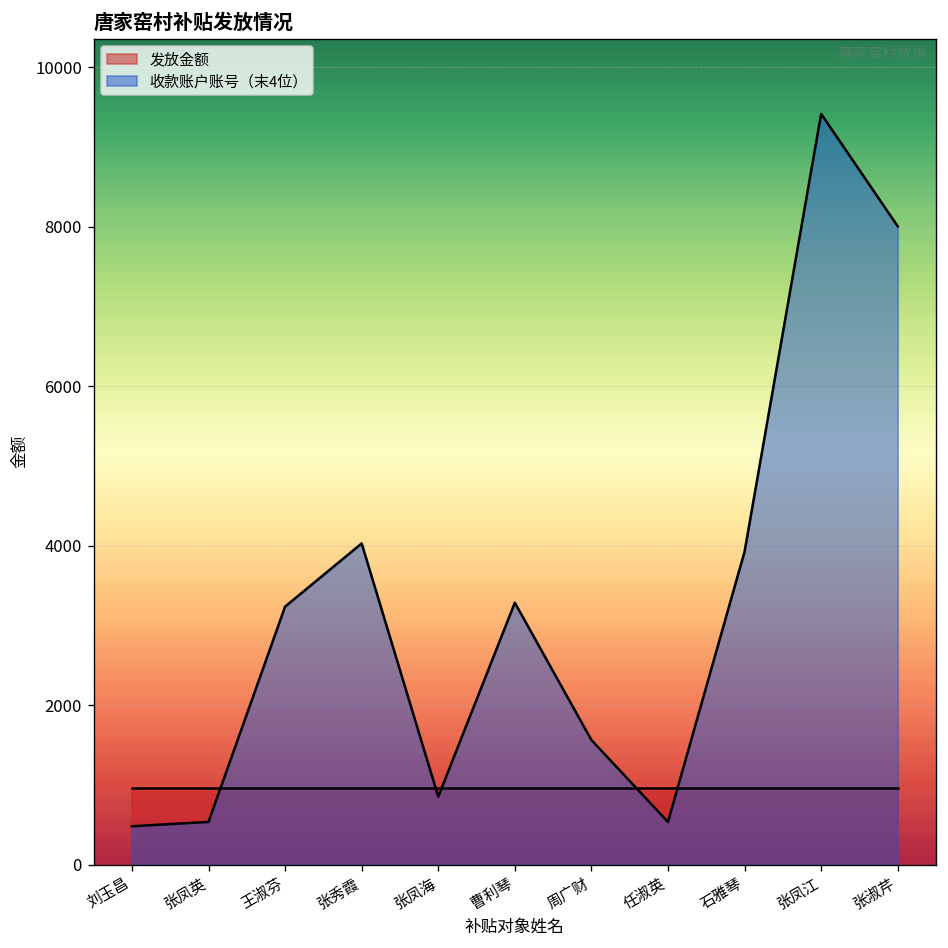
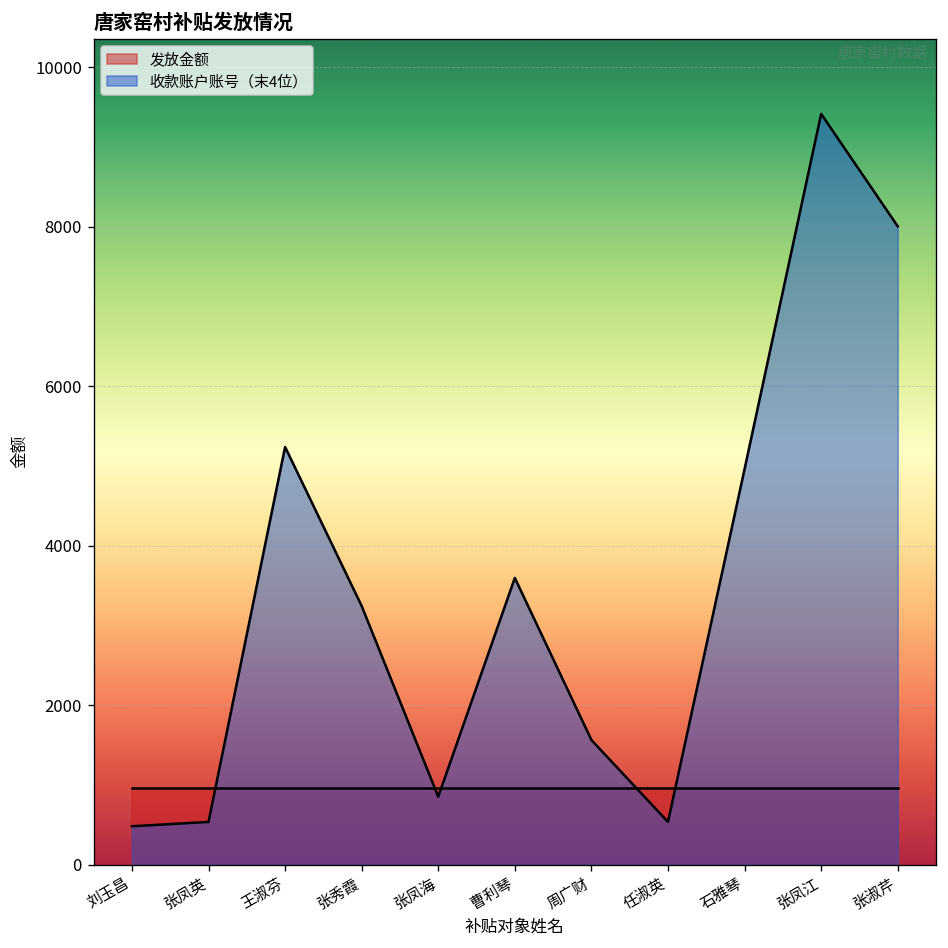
收款账户账号（末4位）, 王淑芬: 3200 -> 5200
收款账户账号（末4位）, 张秀霞: 4000 -> 3200
收款账户账号（末4位）, 曹利琴: 3300 -> 3600
收款账户账号（末4位）, 石雅琴: 3900 -> 5000
